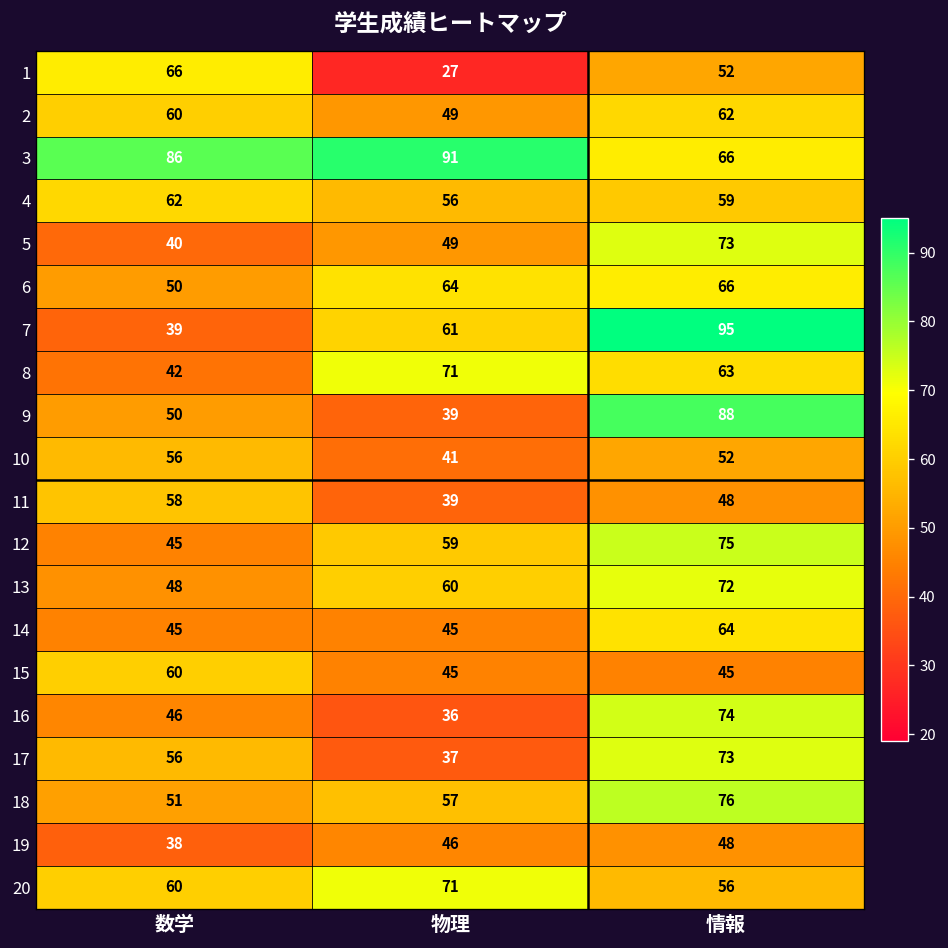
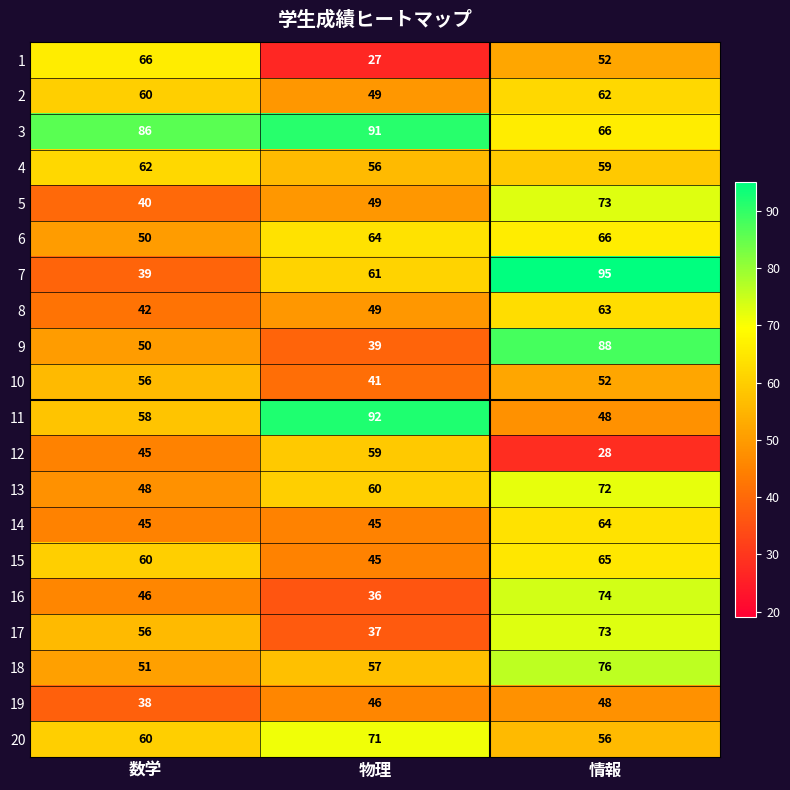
8, 物理: 71 -> 49
11, 物理: 39 -> 92
12, 情報: 75 -> 28
15, 情報: 45 -> 65
